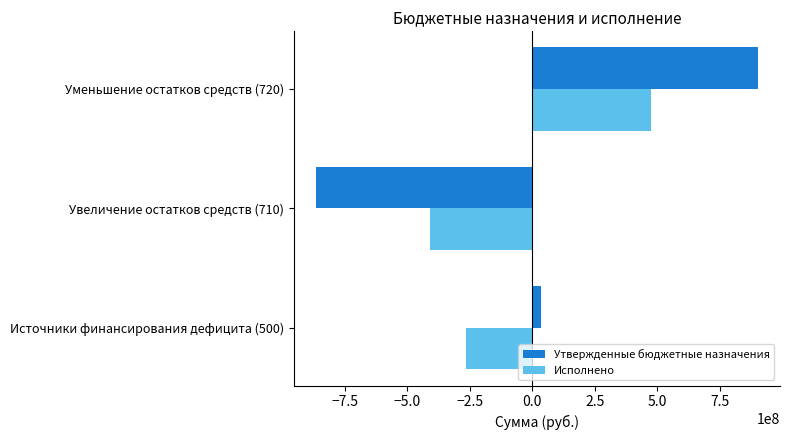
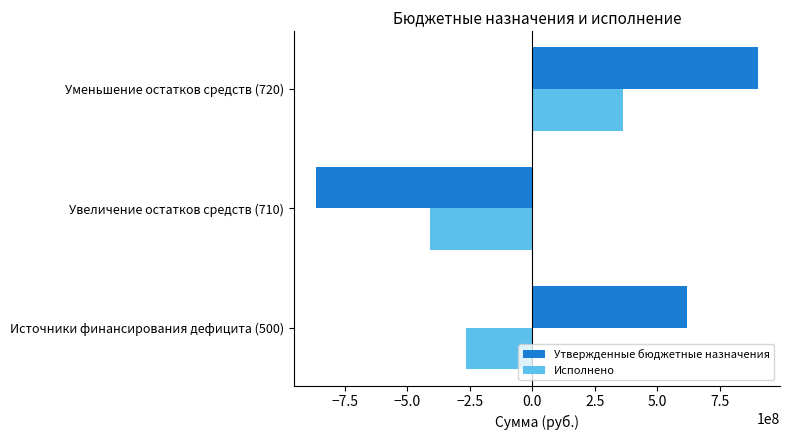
Исполнено, Уменьшение остатков средств (720): 470000000 -> 360000000
Утвержденные бюджетные назначения, Источники финансирования дефицита (500): 40000000 -> 620000000
